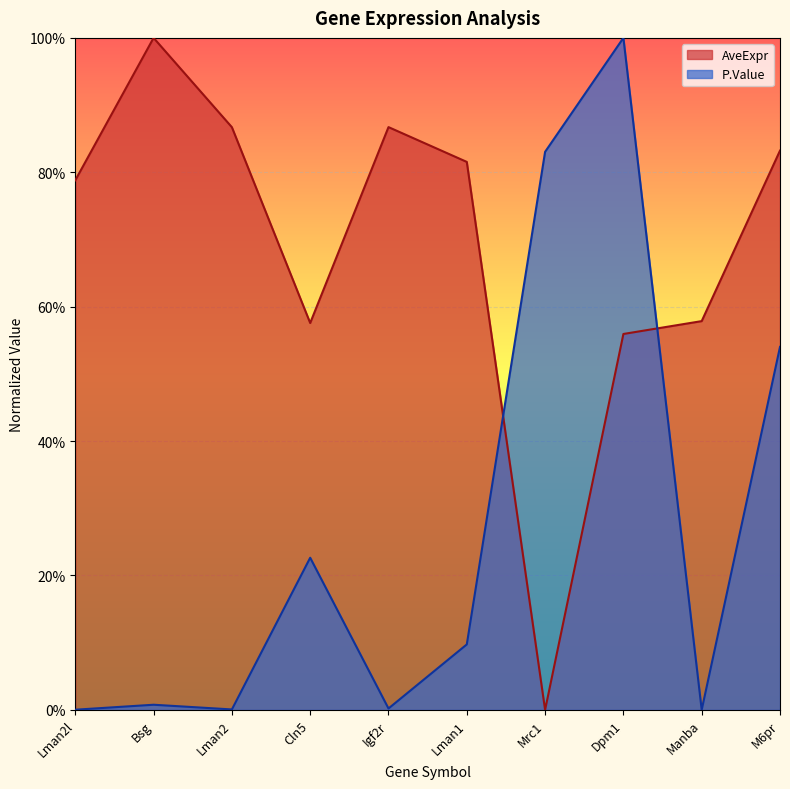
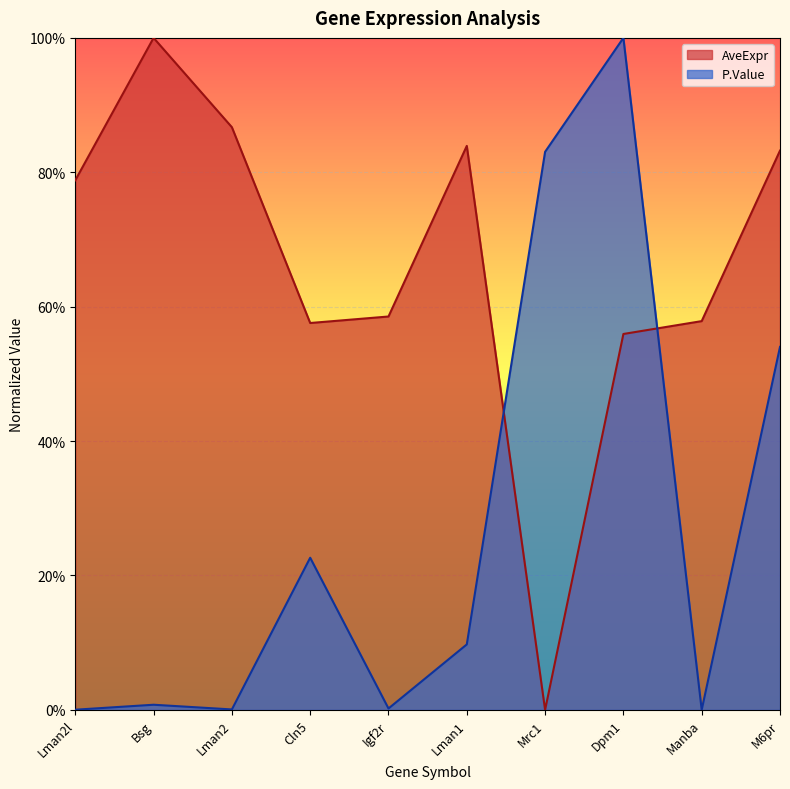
AveExpr, Igf2r: 87% -> 59%
AveExpr, Lman1: 82% -> 84%
